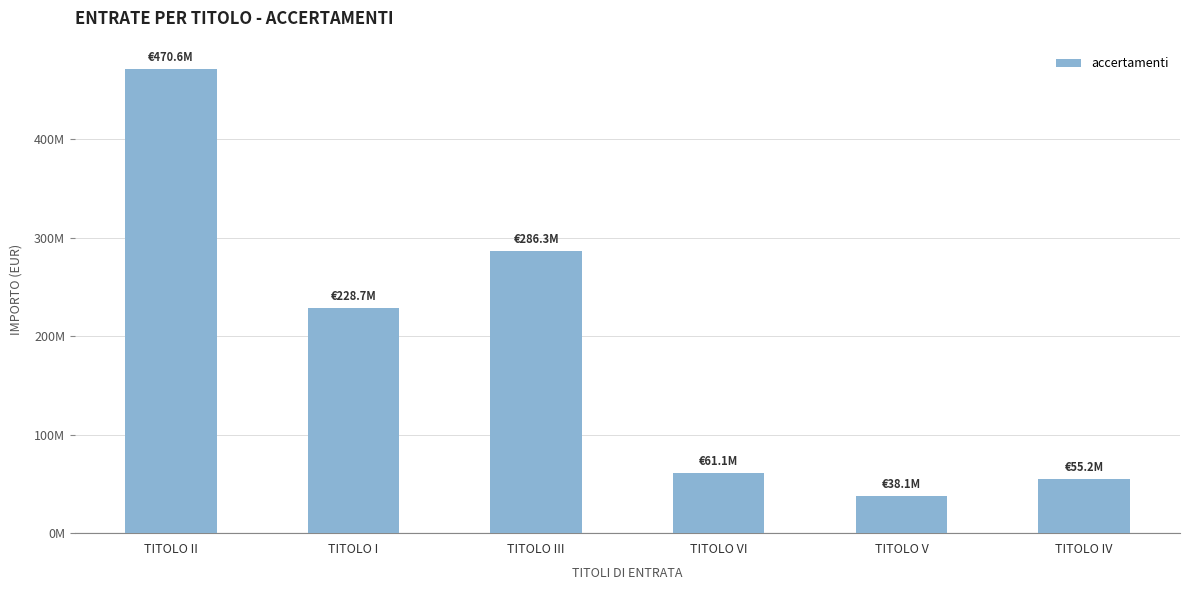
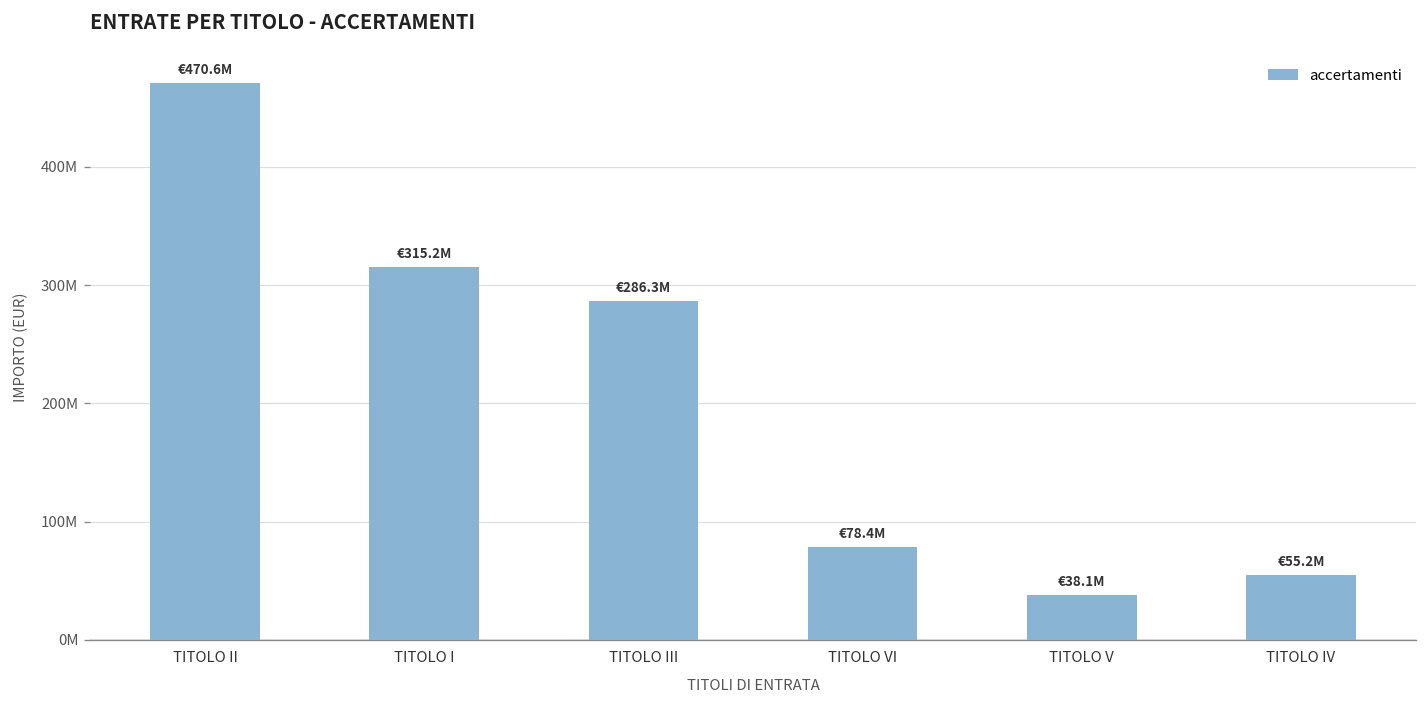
TITOLO I: €228.7M -> €315.2M
TITOLO VI: €61.1M -> €78.4M
